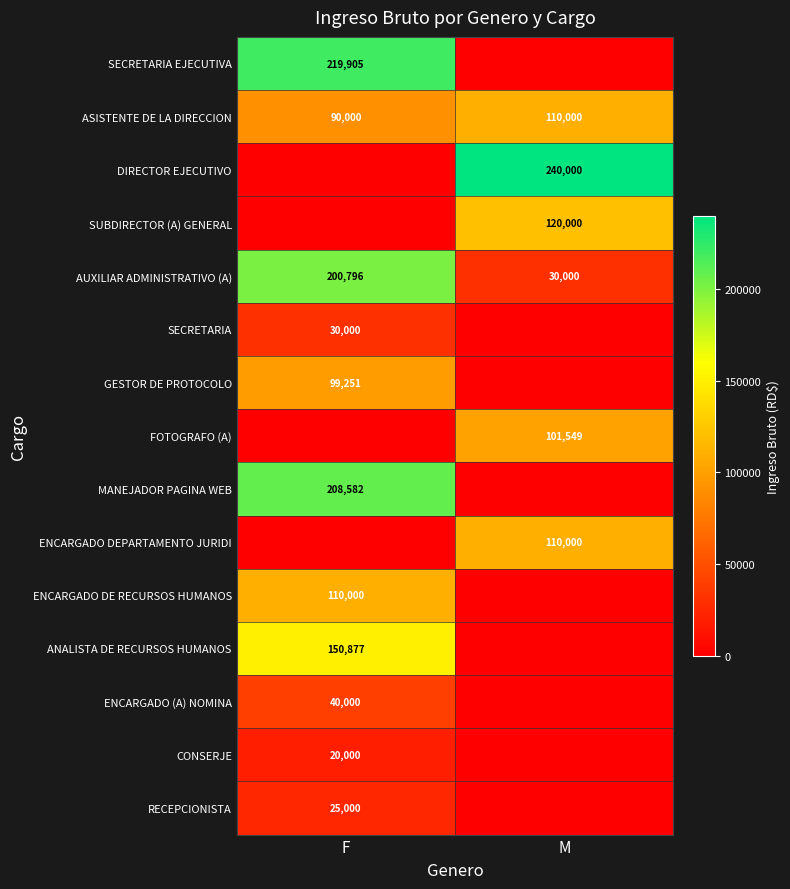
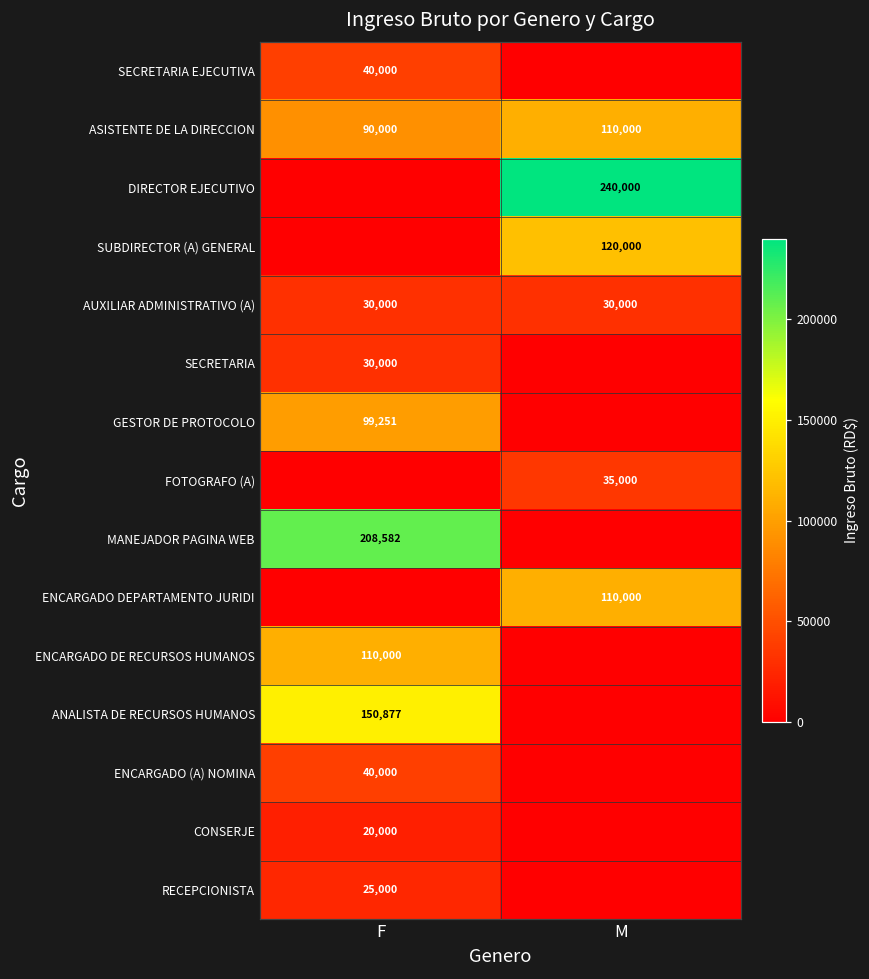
SECRETARIA EJECUTIVA, F: 219,905 -> 40,000
AUXILIAR ADMINISTRATIVO (A), F: 200,796 -> 30,000
FOTOGRAFO (A), M: 101,549 -> 35,000
